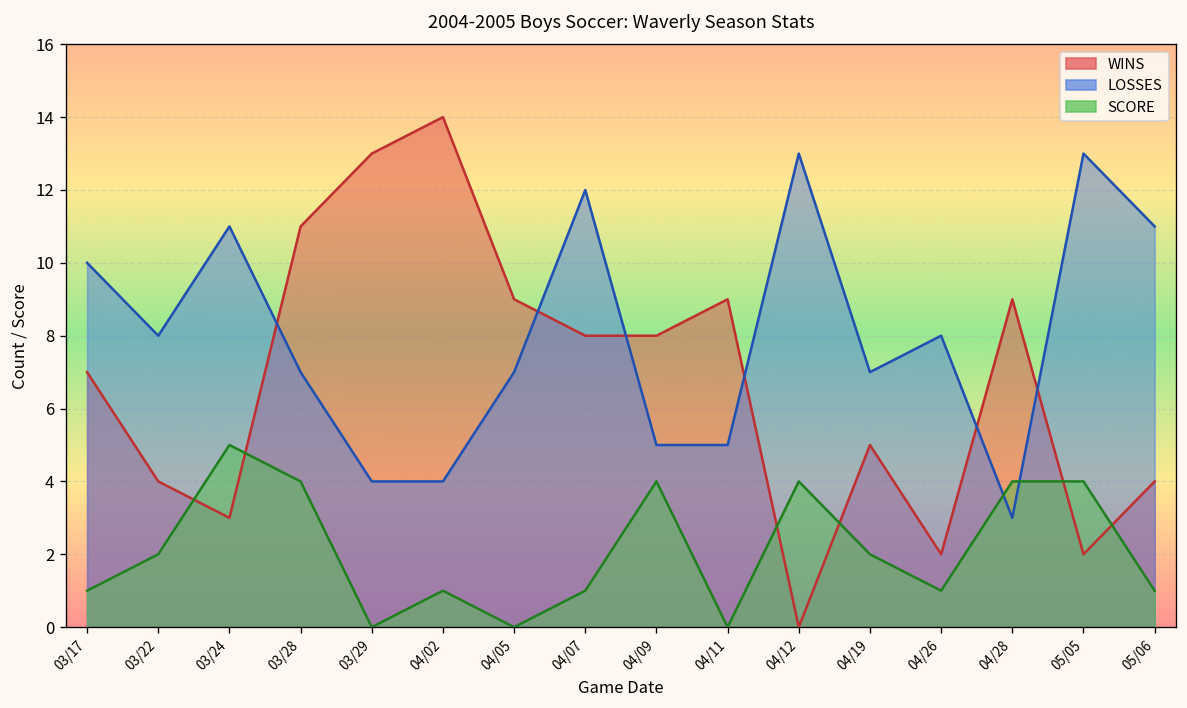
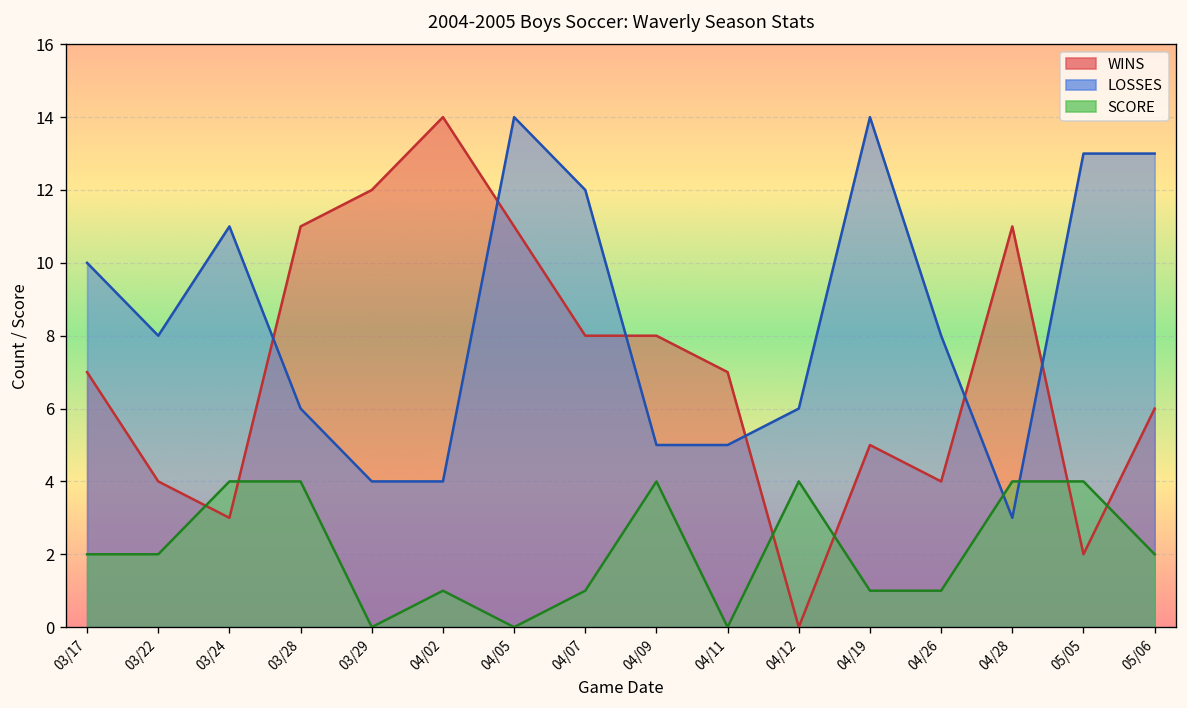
SCORE, 03/17: 1 -> 2
SCORE, 03/24: 5 -> 4
LOSSES, 03/28: 7 -> 6
WINS, 03/29: 13 -> 12
WINS, 04/05: 9 -> 11
LOSSES, 04/05: 7 -> 14
WINS, 04/11: 9 -> 7
LOSSES, 04/12: 13 -> 6
LOSSES, 04/19: 7 -> 14
SCORE, 04/19: 2 -> 1
WINS, 04/26: 2 -> 4
WINS, 04/28: 9 -> 11
WINS, 05/06: 4 -> 6
LOSSES, 05/06: 11 -> 13
SCORE, 05/06: 1 -> 2
